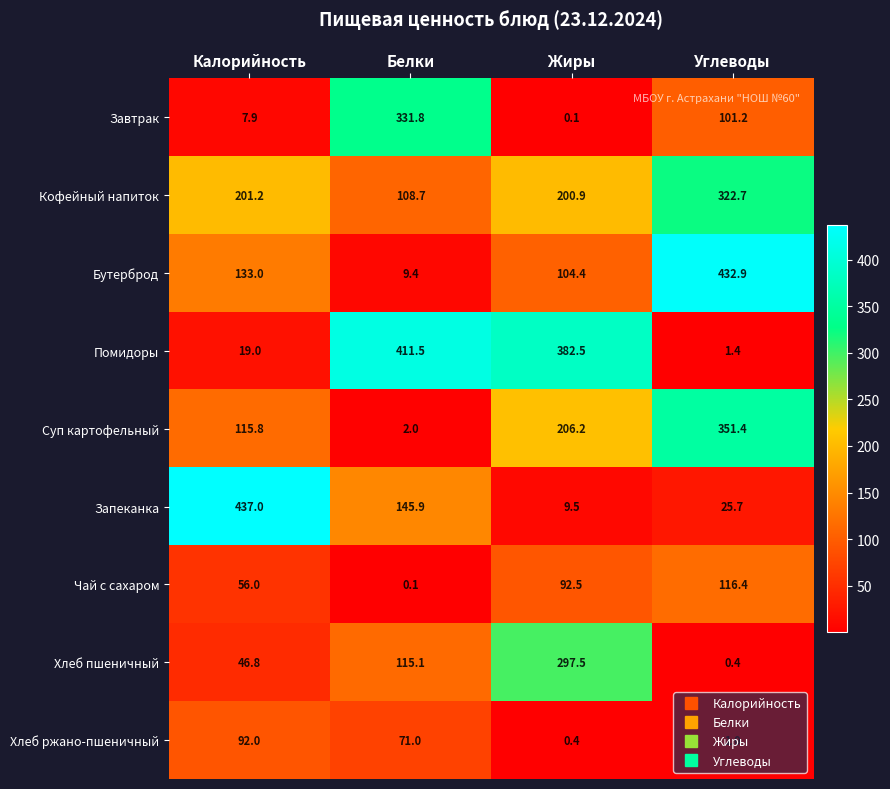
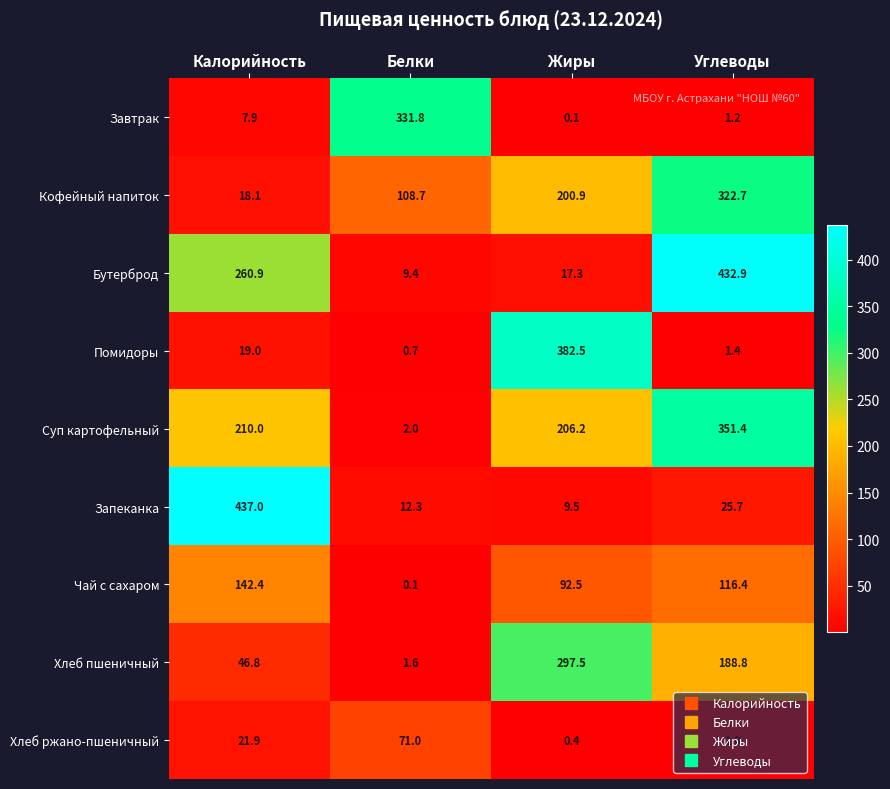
Завтрак, Углеводы: 101.2 -> 1.2
Кофейный напиток, Калорийность: 201.2 -> 18.1
Бутерброд, Калорийность: 133.0 -> 260.9
Бутерброд, Жиры: 104.4 -> 17.3
Помидоры, Белки: 411.5 -> 0.7
Суп картофельный, Калорийность: 115.8 -> 210.0
Запеканка, Белки: 145.9 -> 12.3
Чай с сахаром, Калорийность: 56.0 -> 142.4
Хлеб пшеничный, Белки: 115.1 -> 1.6
Хлеб пшеничный, Углеводы: 0.4 -> 188.8
Хлеб ржано-пшеничный, Калорийность: 92.0 -> 21.9
